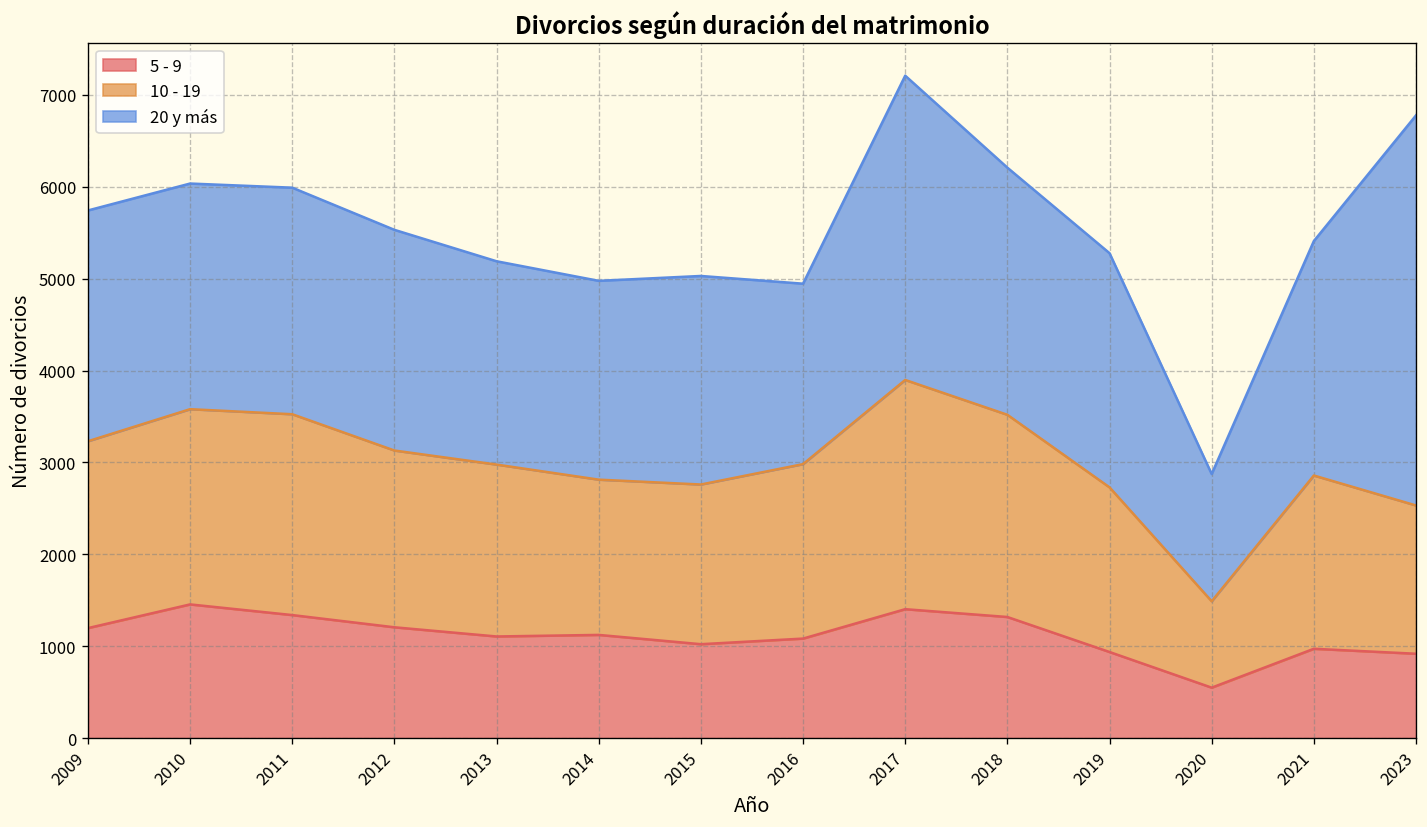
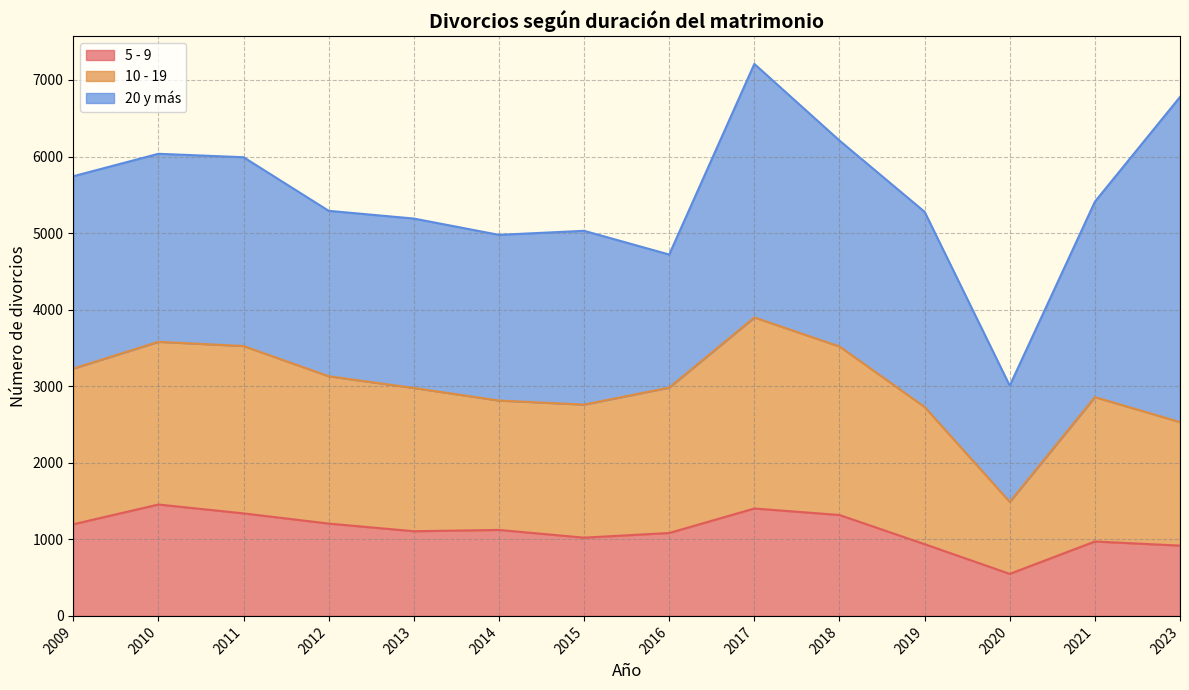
20 y más, 2012: 2400 -> 2200
20 y más, 2016: 2000 -> 1700
20 y más, 2020: 1400 -> 1500
